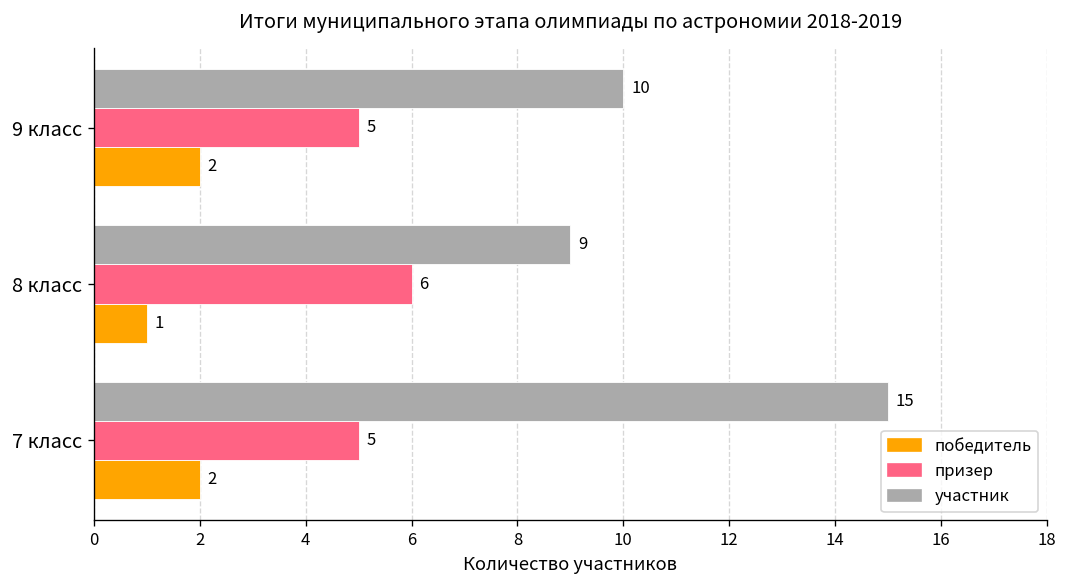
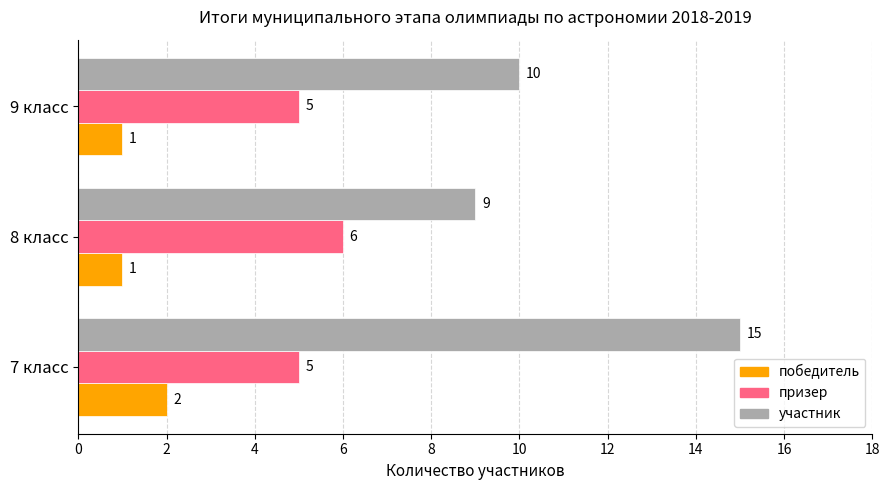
победитель, 9 класс: 2 -> 1
